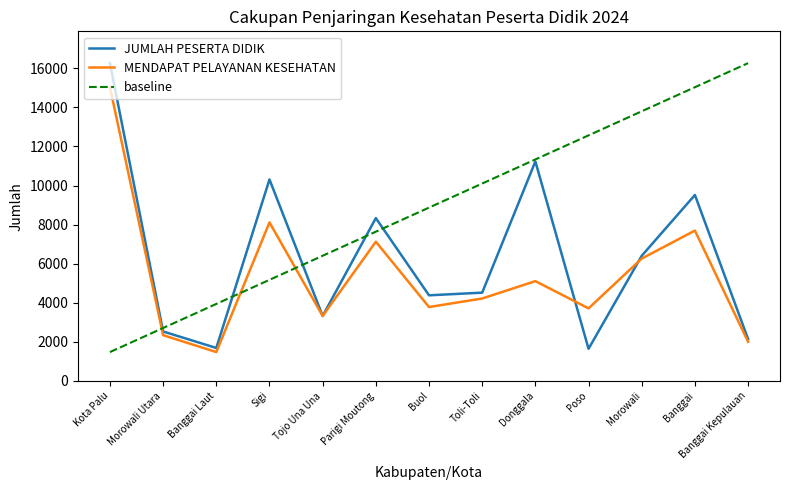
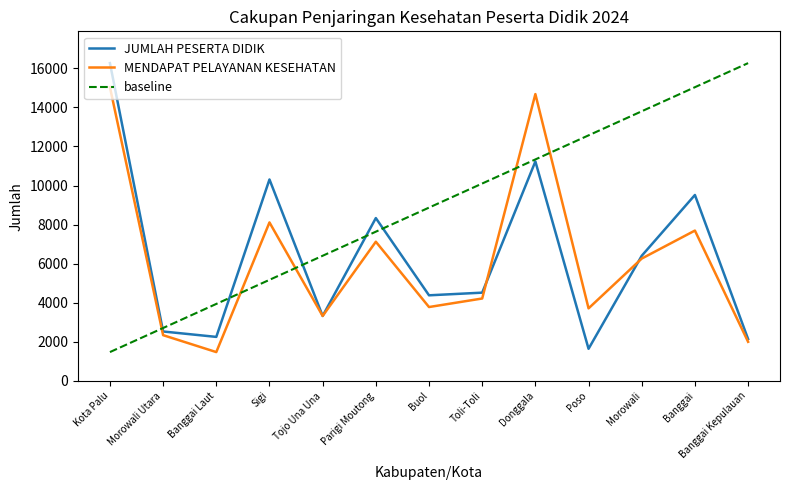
JUMLAH PESERTA DIDIK, Banggai Laut: 1700 -> 2300
MENDAPAT PELAYANAN KESEHATAN, Donggala: 5100 -> 14700
